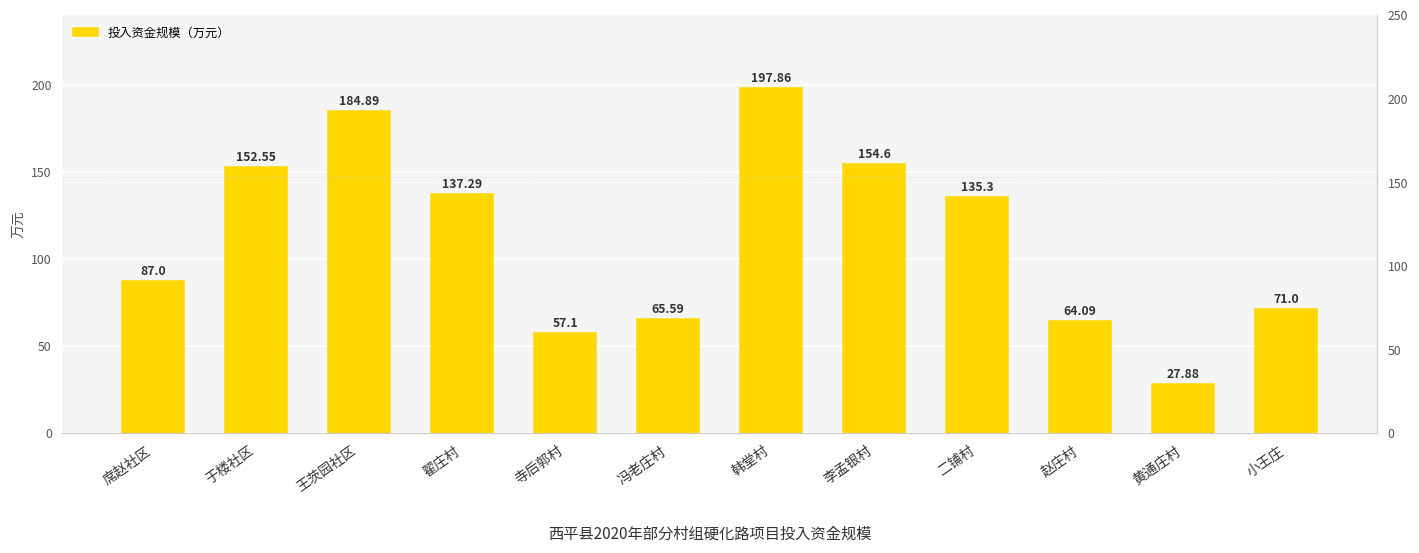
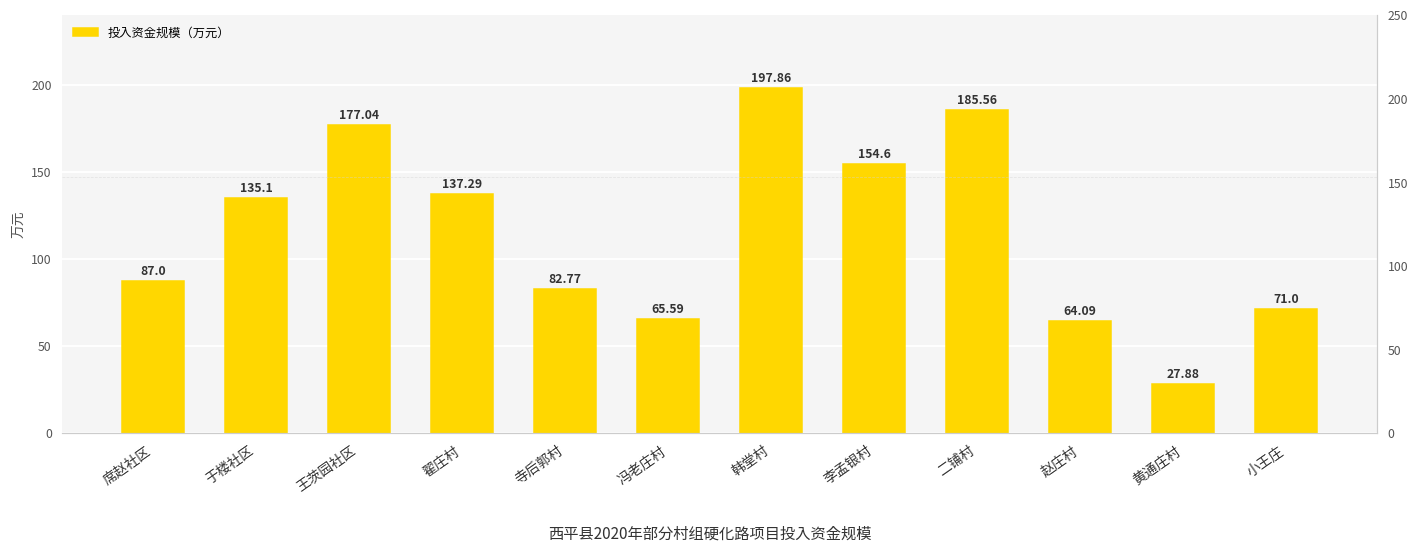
于楼社区: 152.55 -> 135.1
王茨园社区: 184.89 -> 177.04
寺后郭村: 57.1 -> 82.77
二铺村: 135.3 -> 185.56
